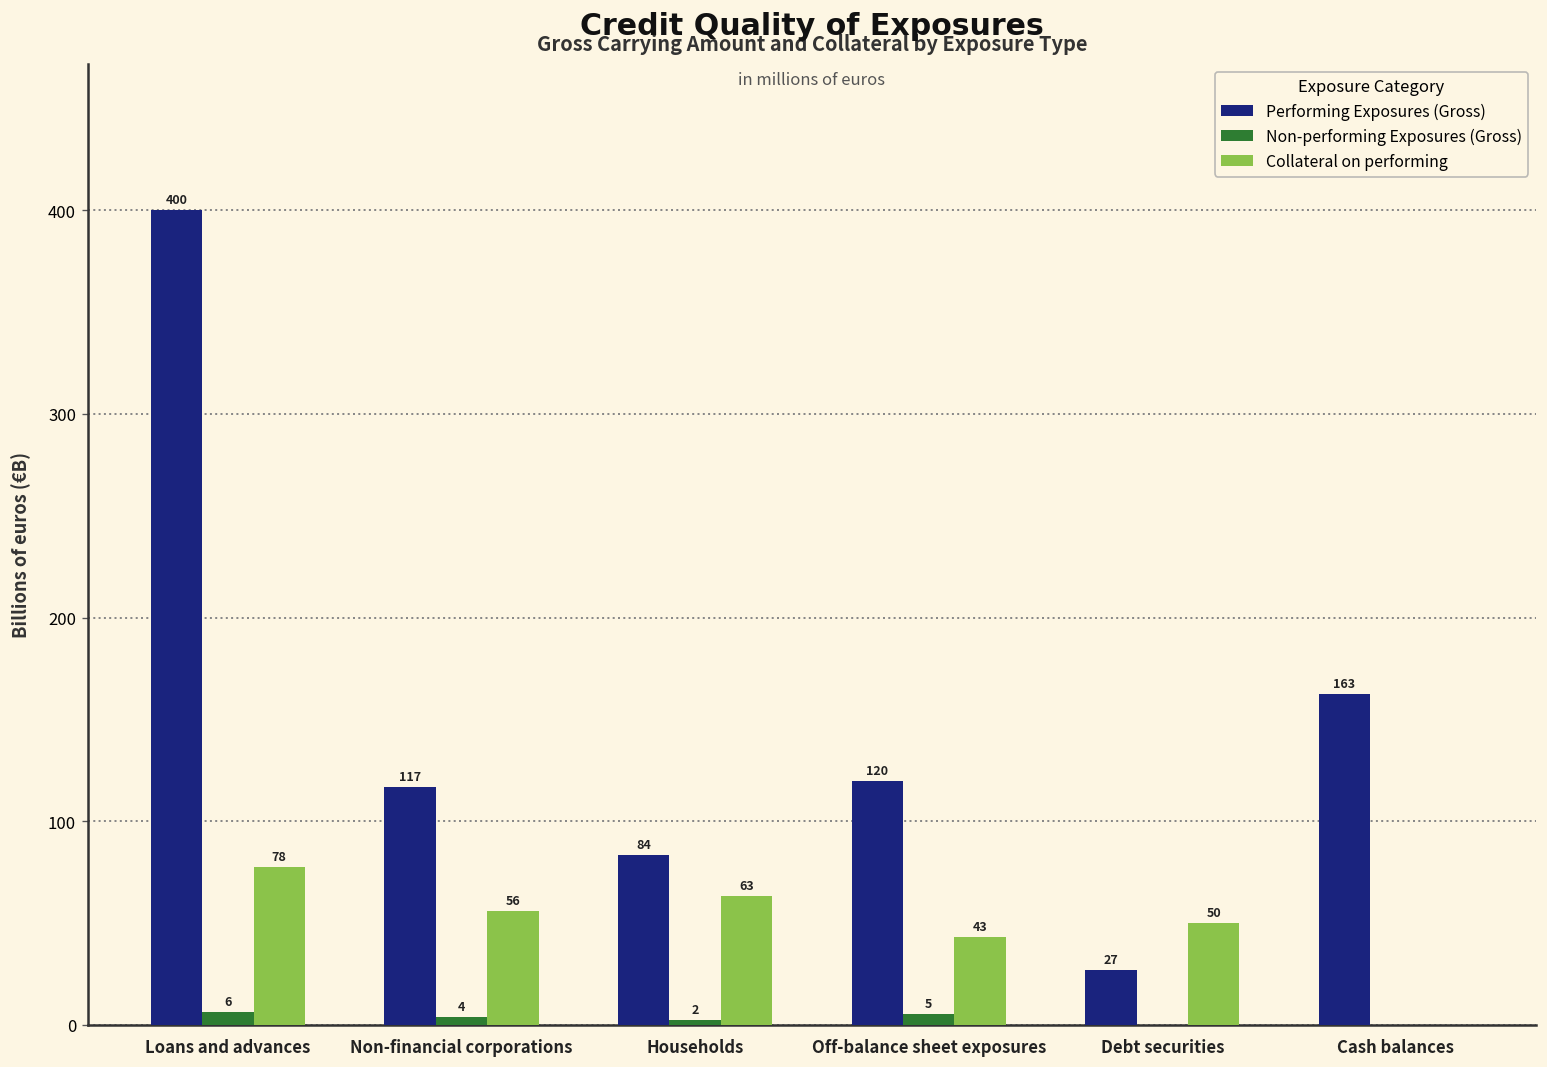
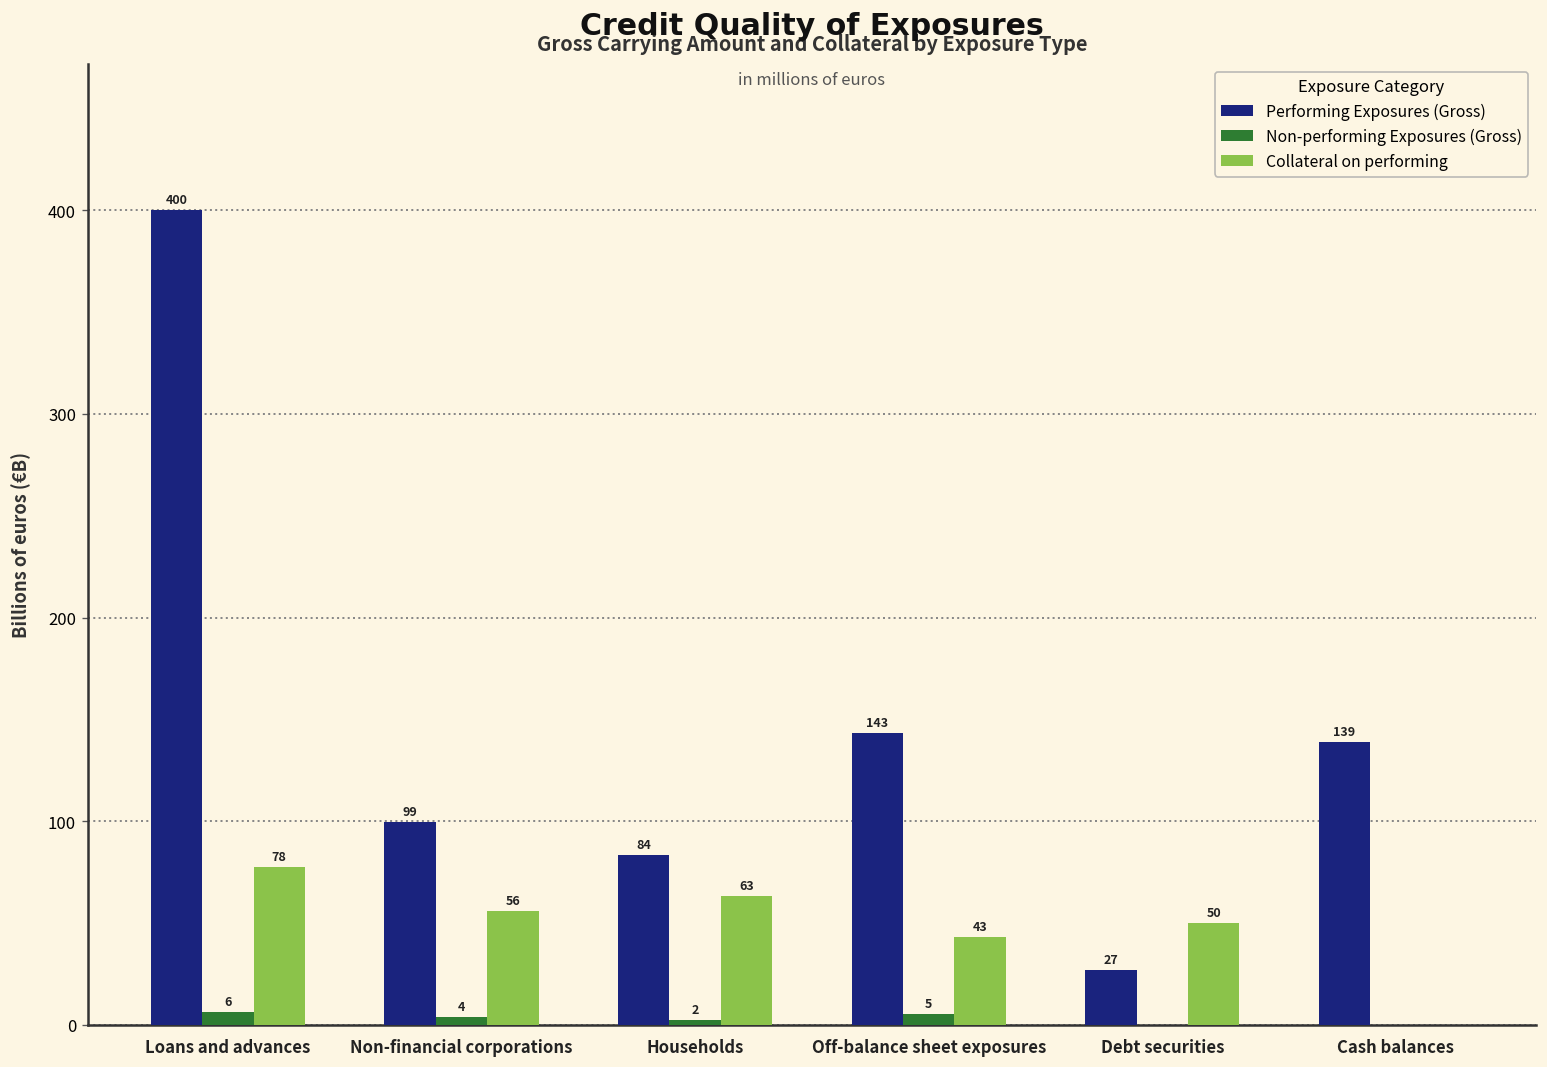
Performing Exposures (Gross), Non-financial corporations: 117 -> 99
Performing Exposures (Gross), Off-balance sheet exposures: 120 -> 143
Performing Exposures (Gross), Cash balances: 163 -> 139
